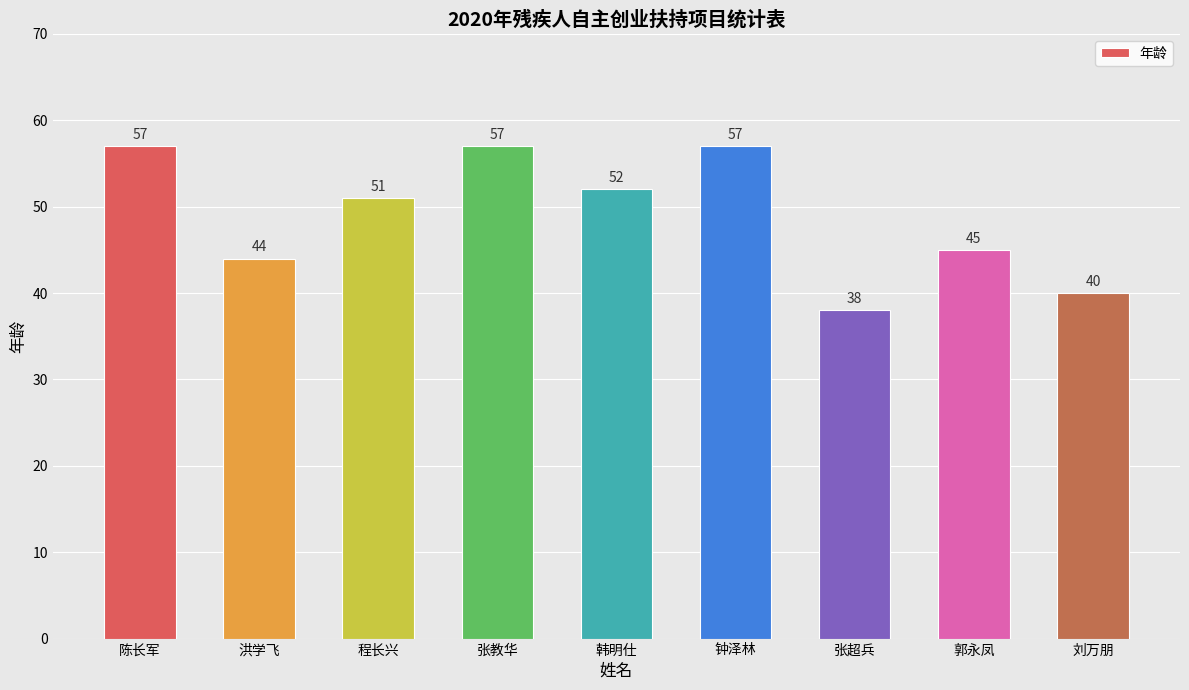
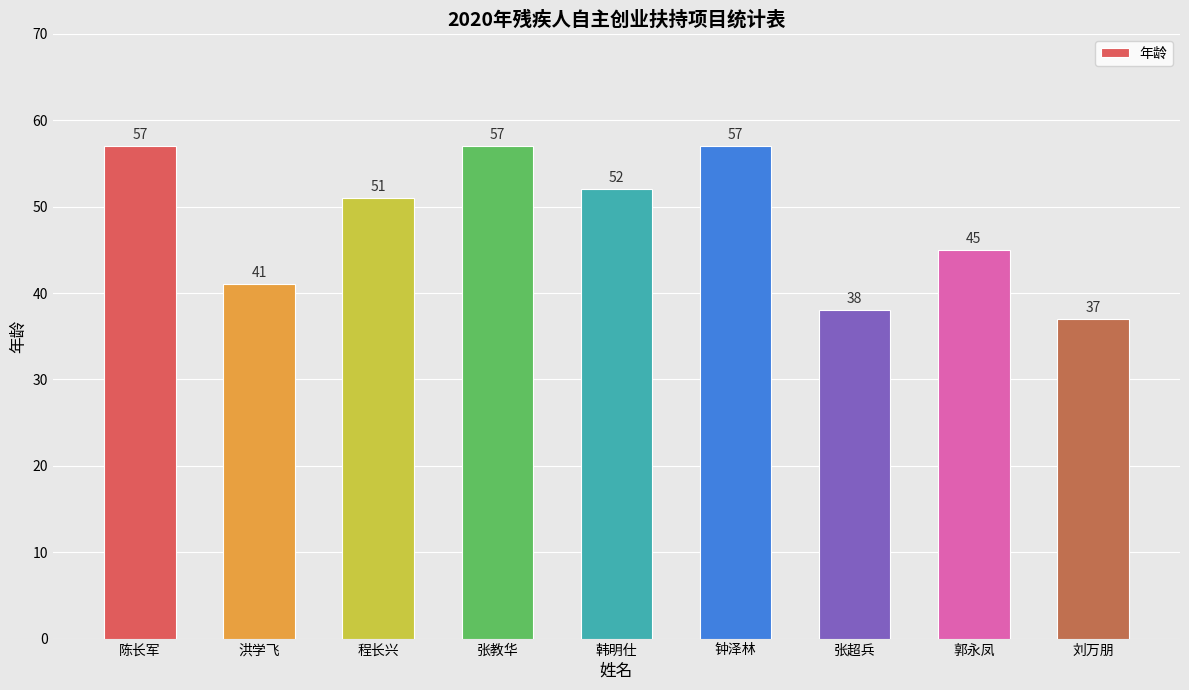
洪学飞: 44 -> 41
刘万朋: 40 -> 37
